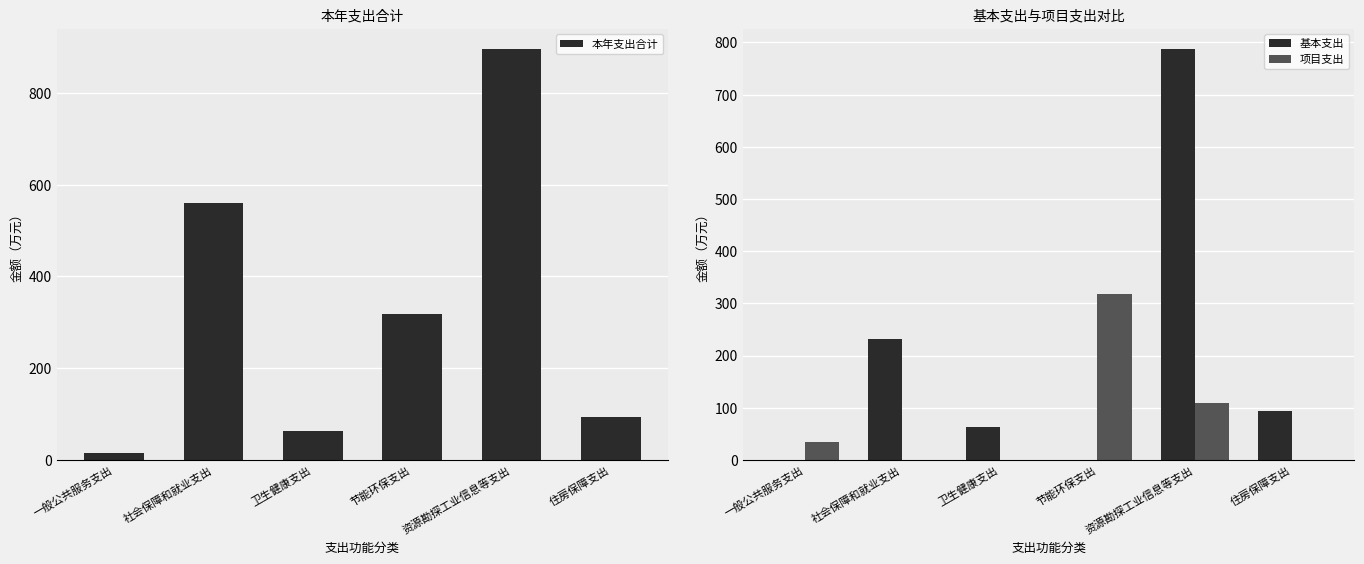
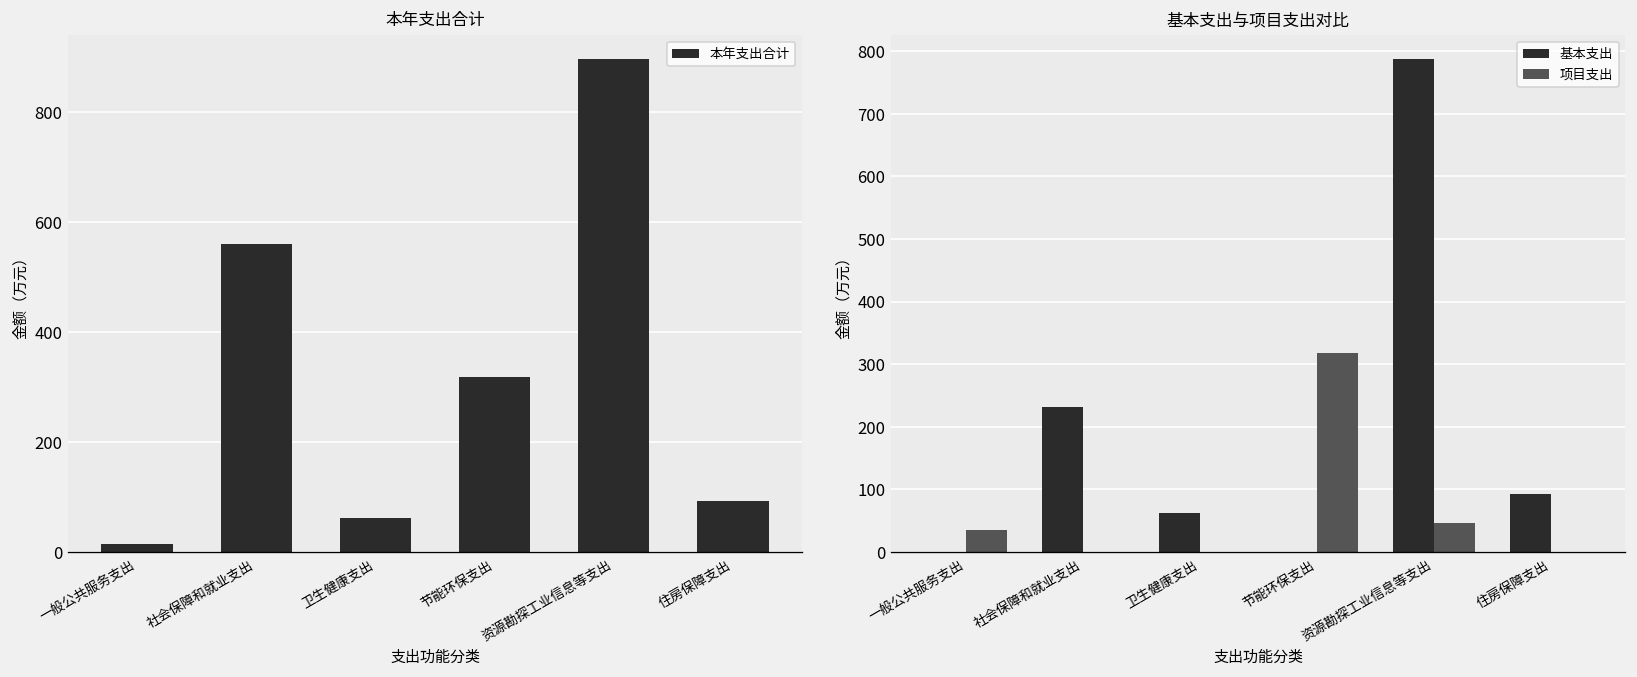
基本支出与项目支出对比, 项目支出, 资源勘探工业信息等支出: 110 -> 50
